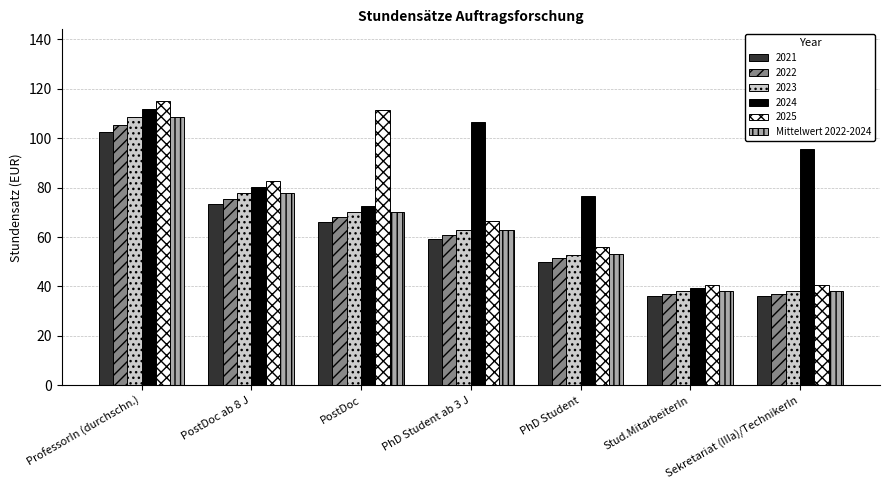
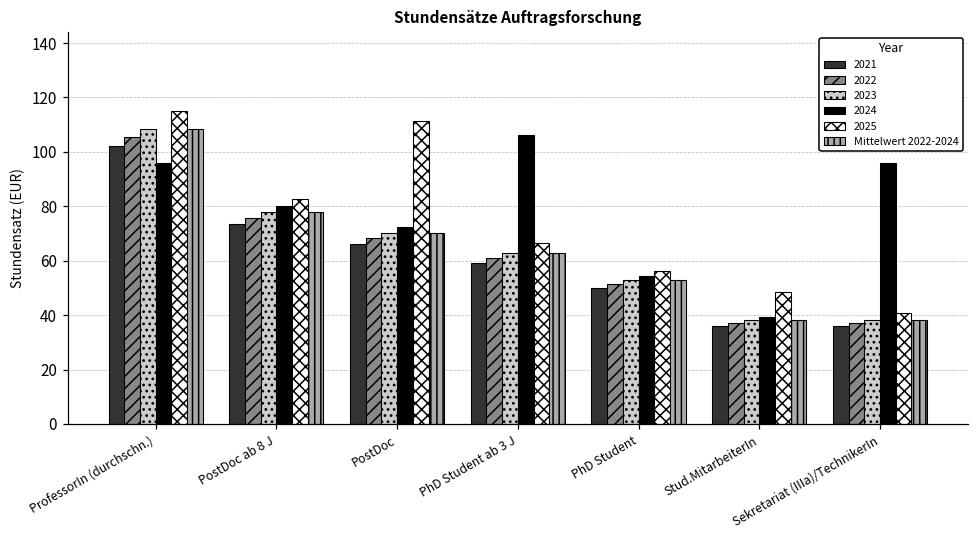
2024, ProfessorIn (durchschn.): 112 -> 96
2024, PhD Student: 76 -> 55
2025, Stud.MitarbeiterIn: 41 -> 49
